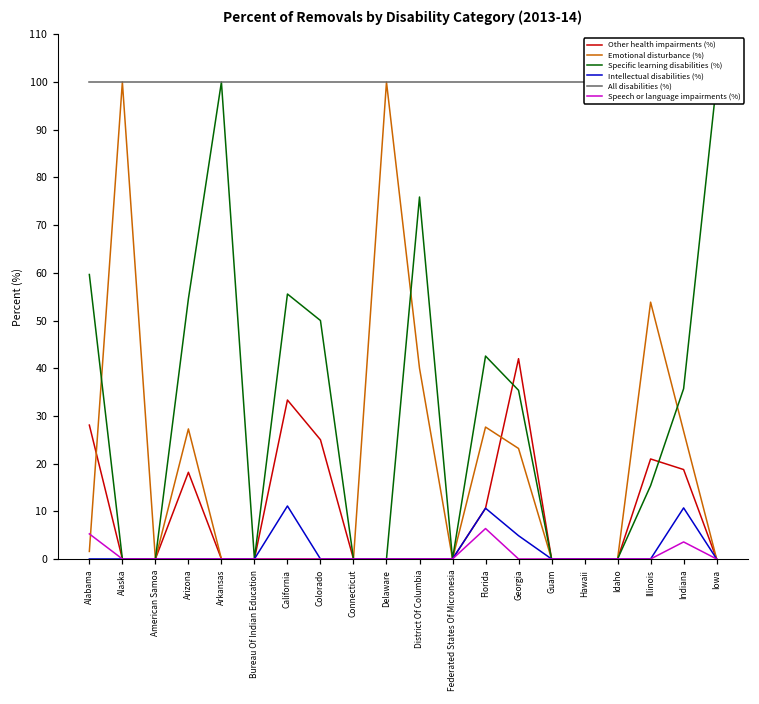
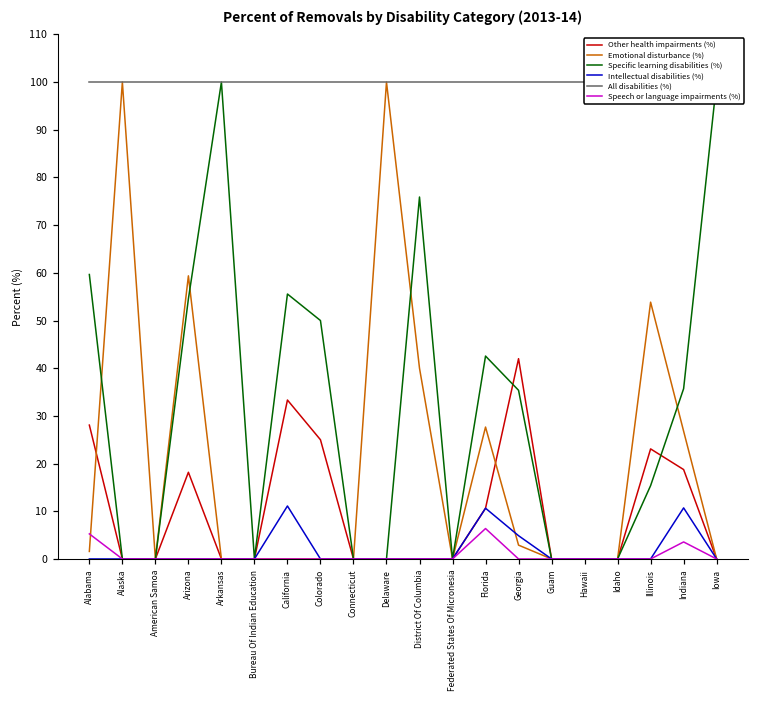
Emotional disturbance (%), Arizona: 27 -> 59
Emotional disturbance (%), Georgia: 23 -> 3
Other health impairments (%), Illinois: 21 -> 23
